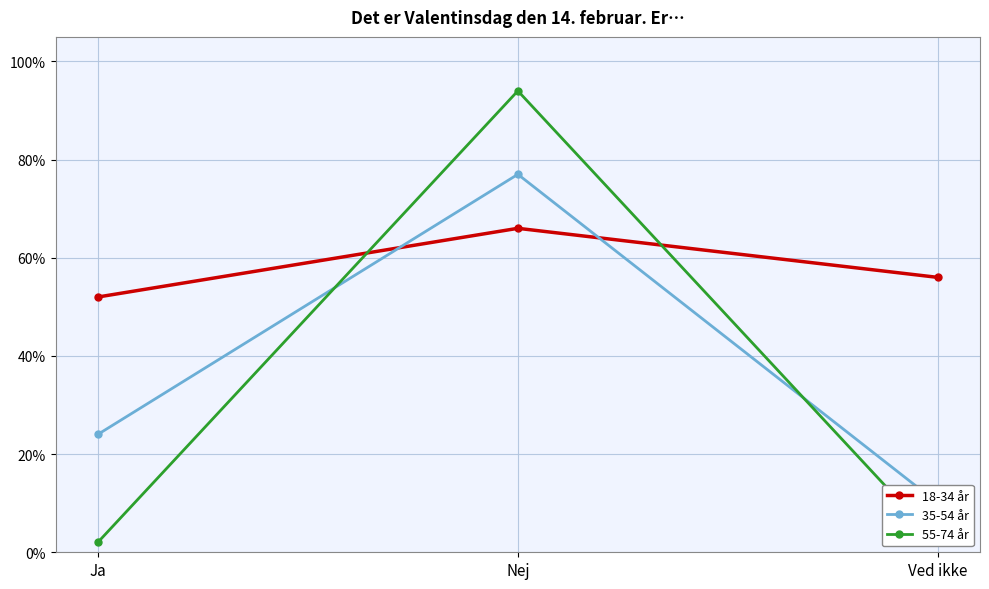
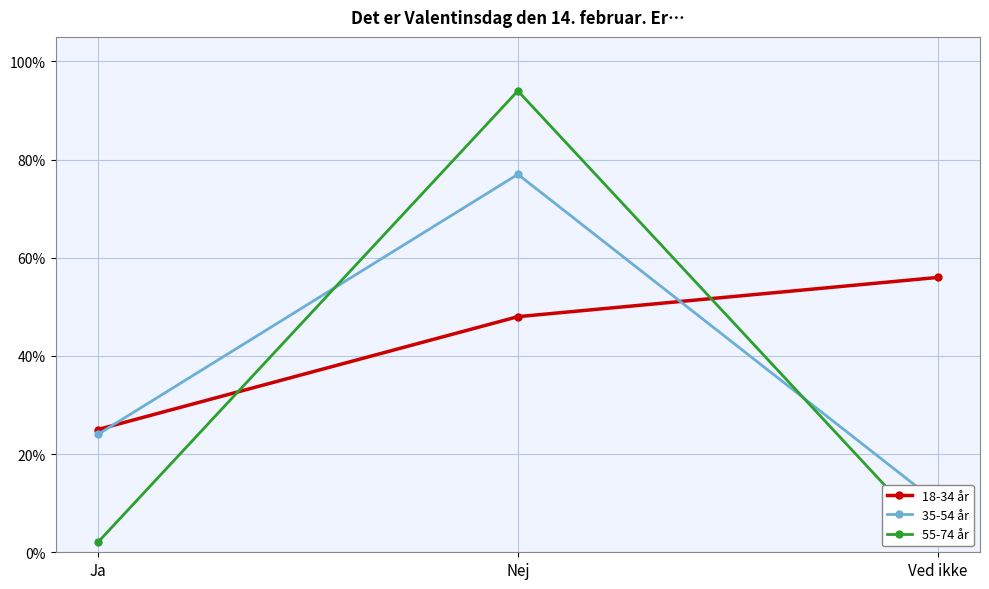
18-34 år, Ja: 52% -> 25%
18-34 år, Nej: 66% -> 48%
